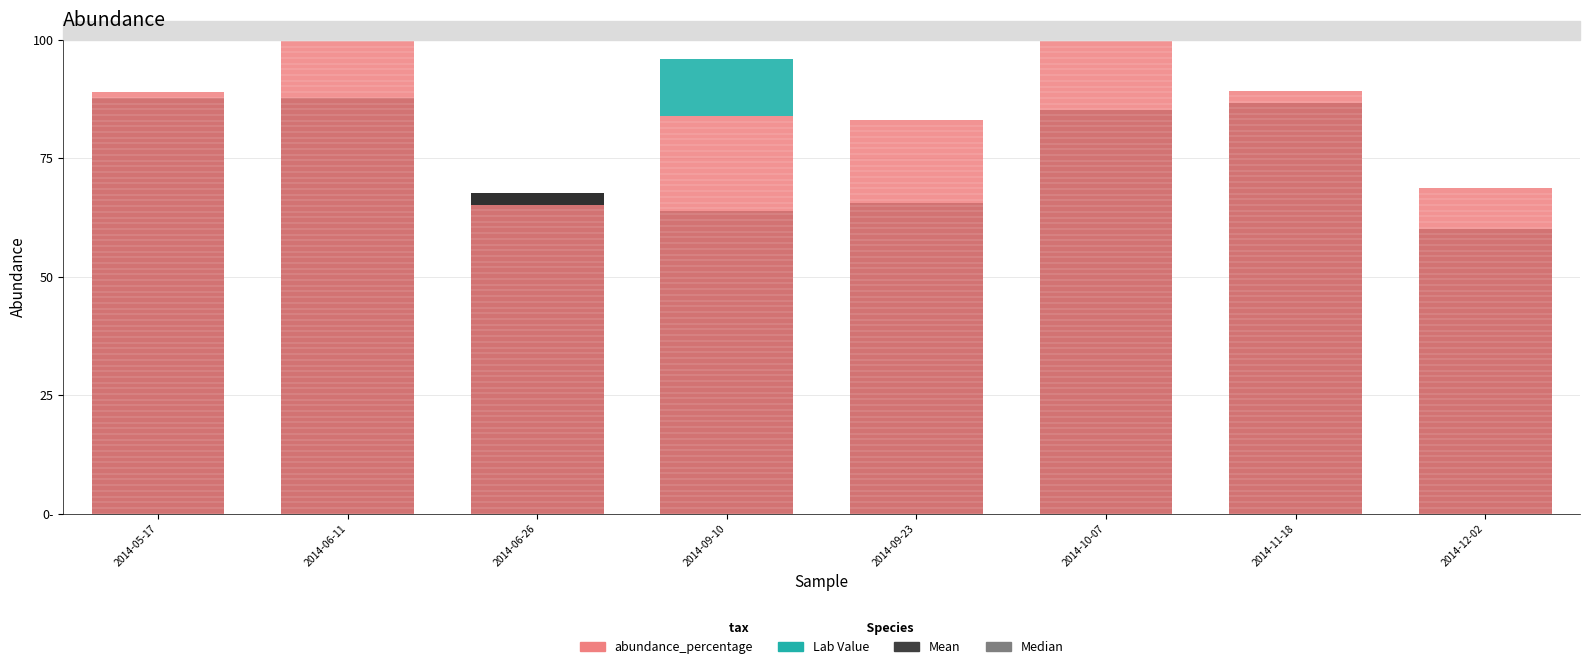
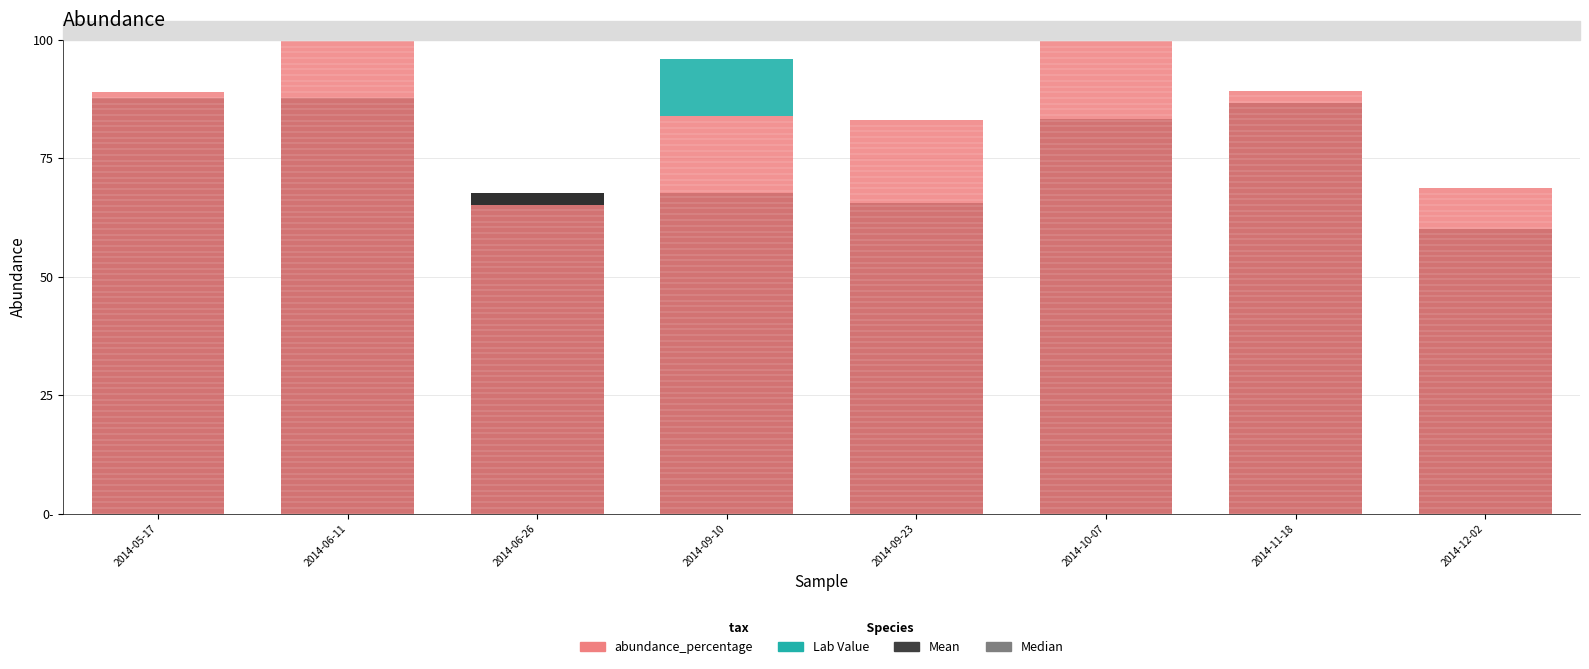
Mean, 2014-09-10: 64 -> 68
Mean, 2014-10-07: 85 -> 83
